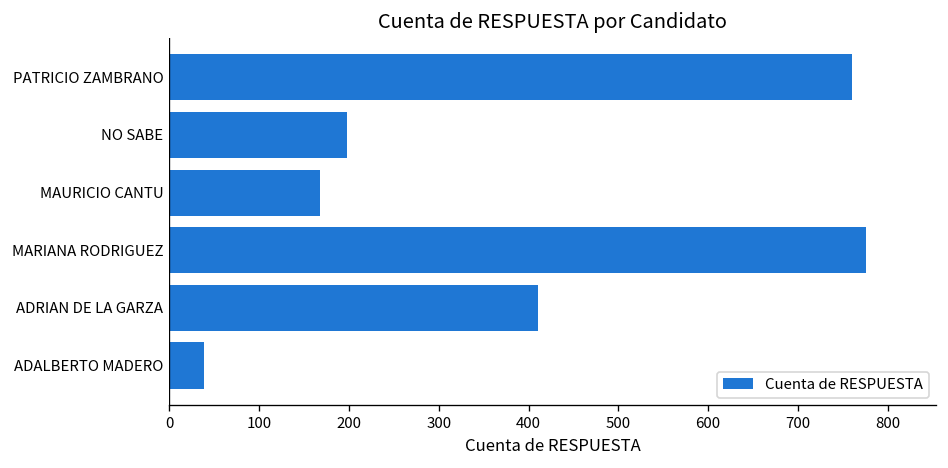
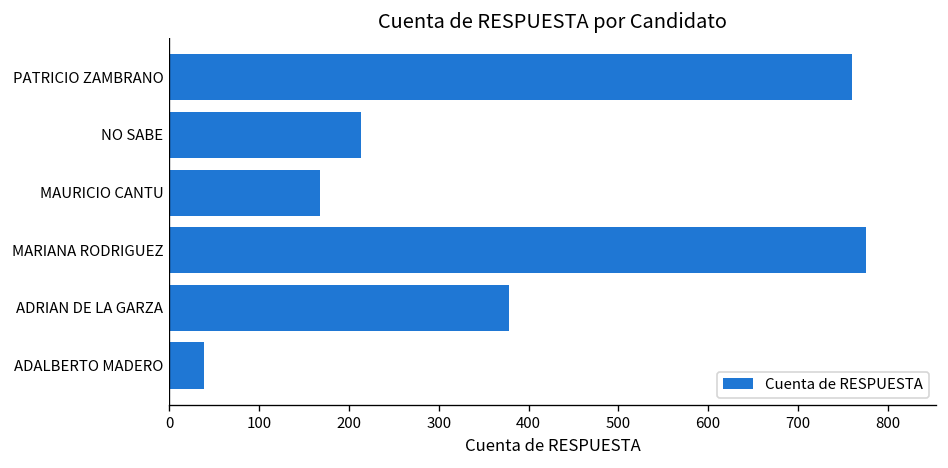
NO SABE: 200 -> 210
ADRIAN DE LA GARZA: 410 -> 380
